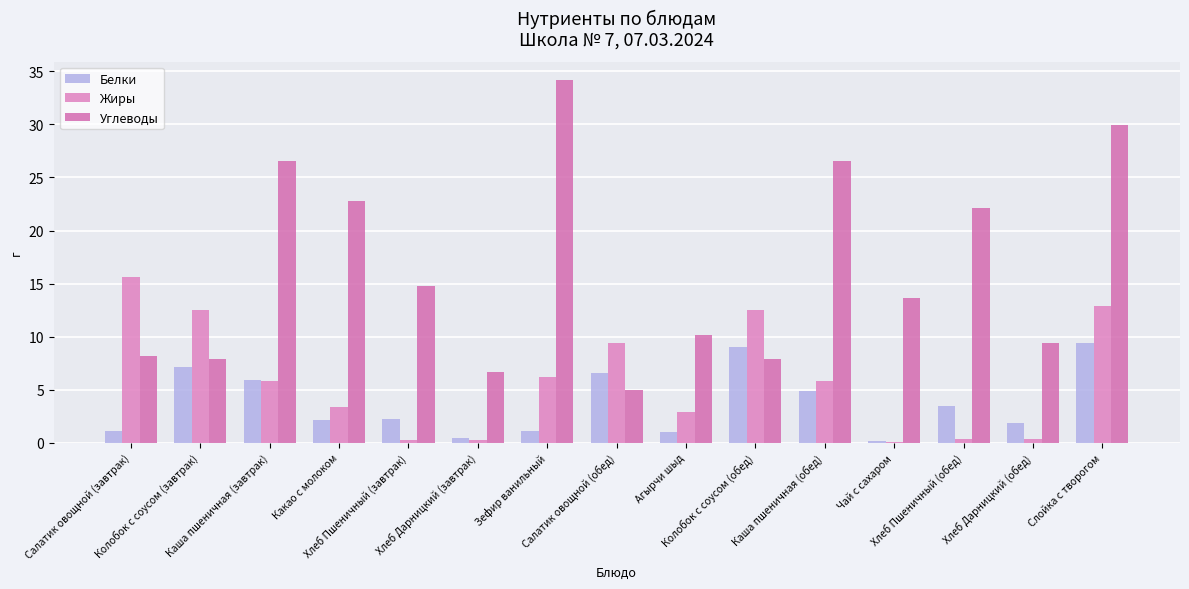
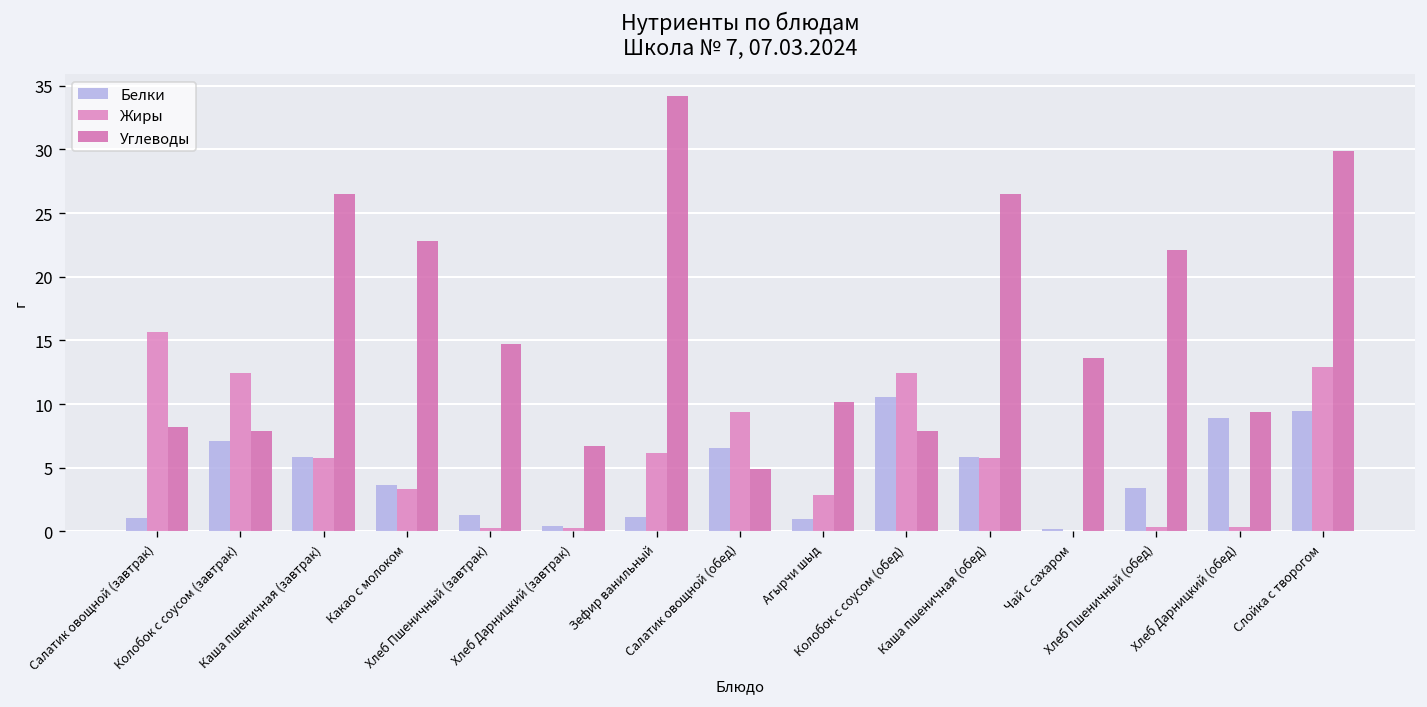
Белки, Какао с молоком: 2.2 -> 3.6
Белки, Хлеб Пшеничный (завтрак): 2.3 -> 1.3
Белки, Колобок с соусом (обед): 9.1 -> 10.5
Белки, Каша пшеничная (обед): 4.9 -> 5.9
Белки, Хлеб Дарницкий (обед): 1.9 -> 8.9
